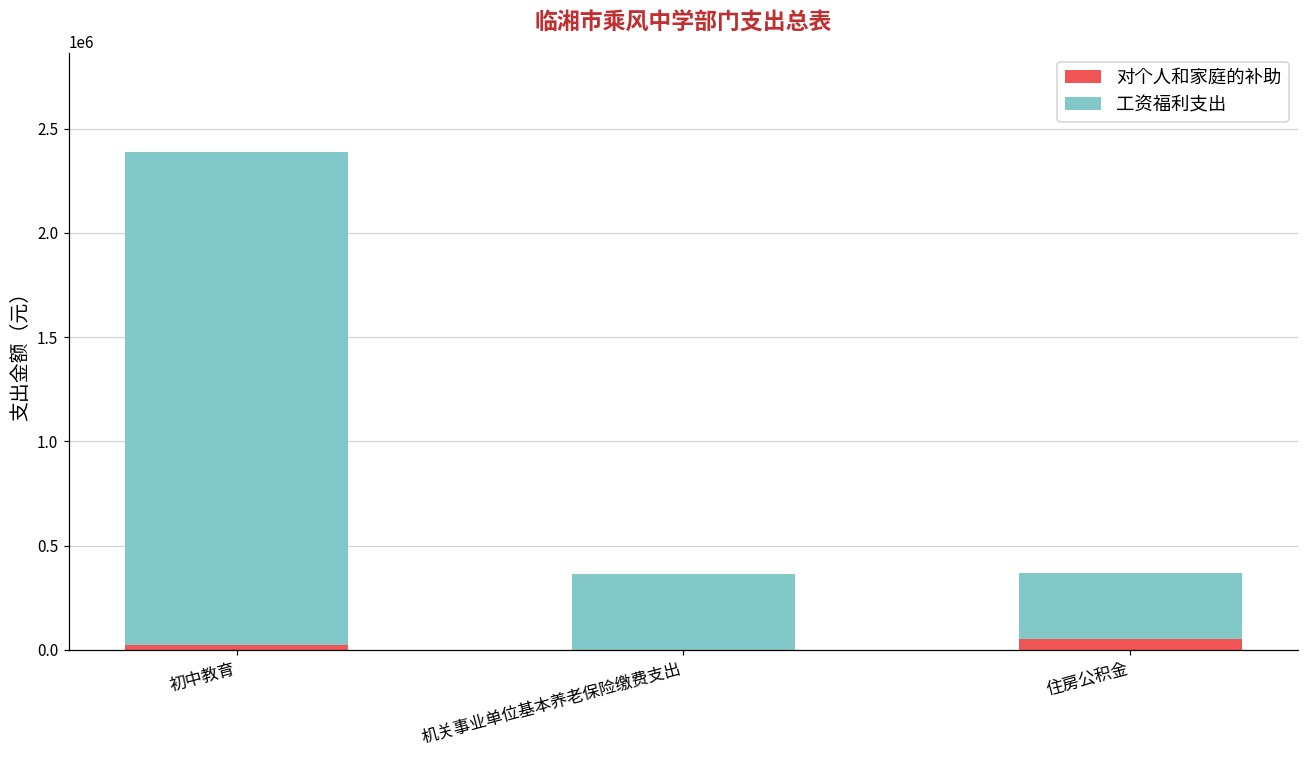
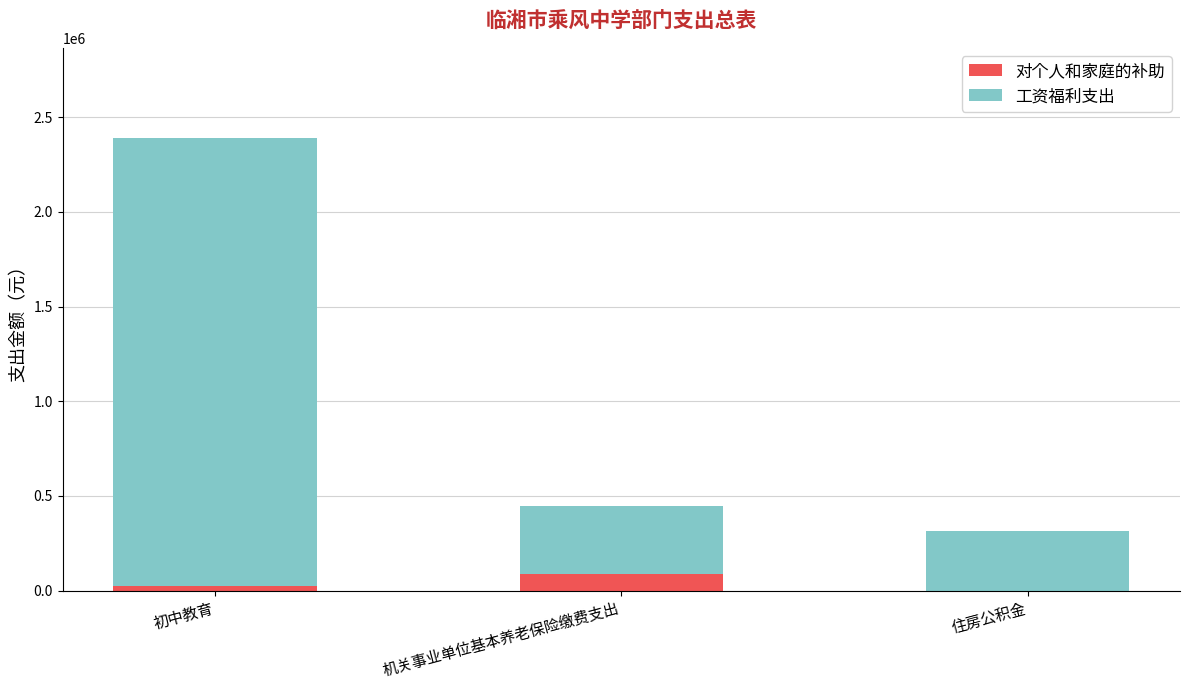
对个人和家庭的补助, 机关事业单位基本养老保险缴费支出: 0 -> 90000
对个人和家庭的补助, 住房公积金: 50000 -> 0
